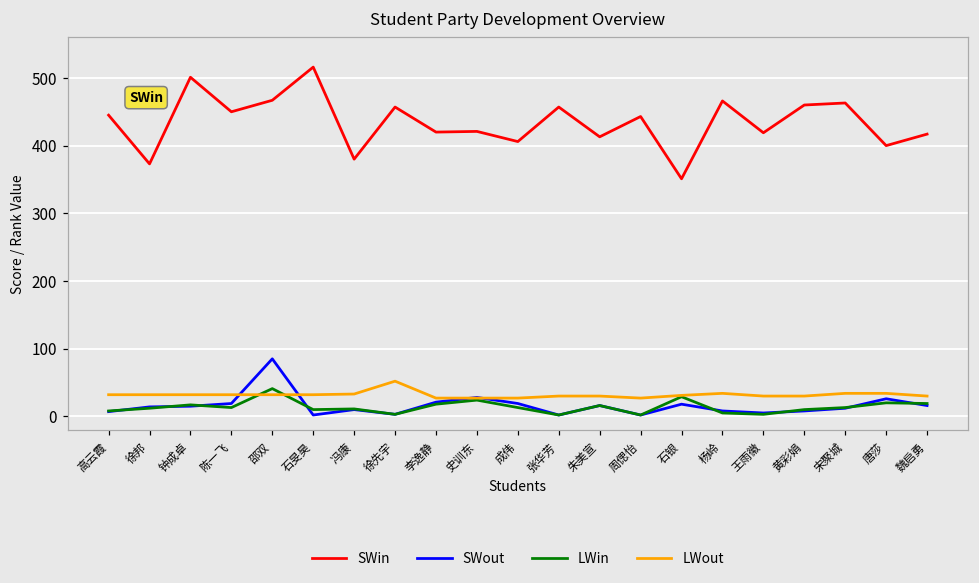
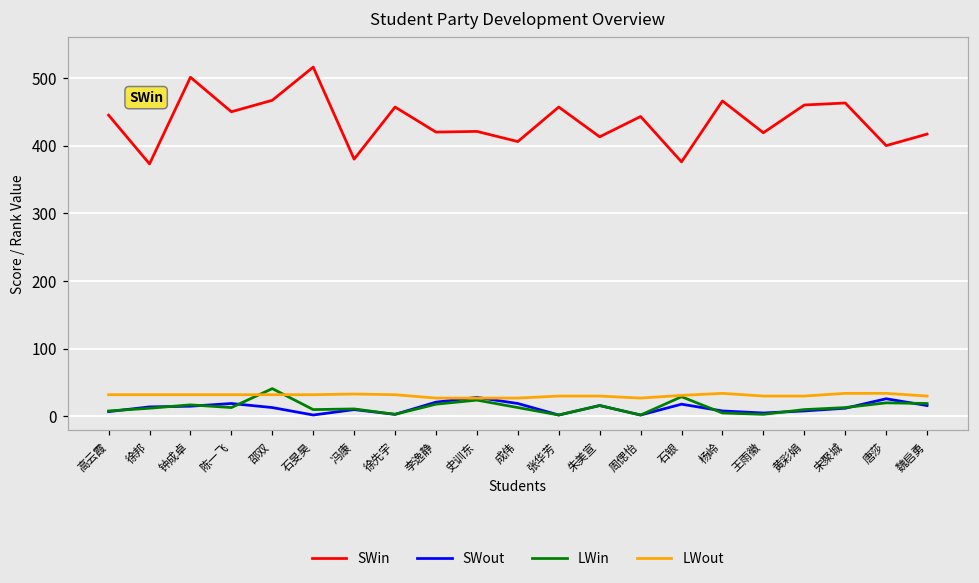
SWout, 邵双: 90 -> 10
LWout, 徐先宇: 50 -> 30
SWin, 石银: 350 -> 380
